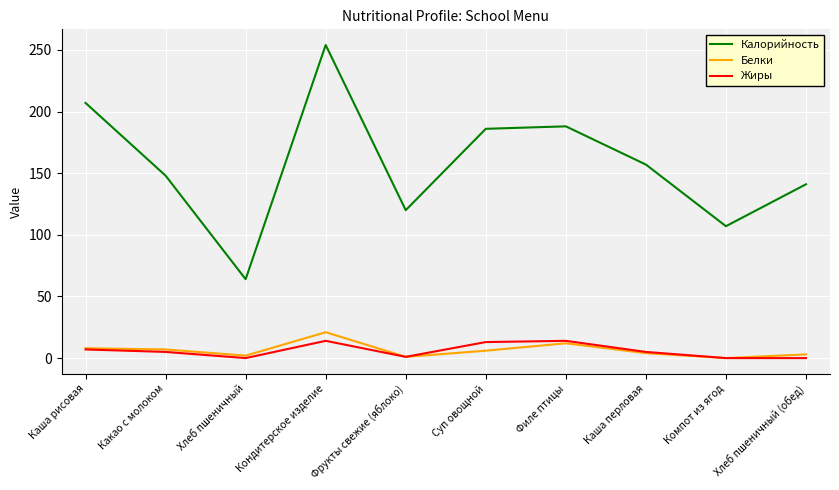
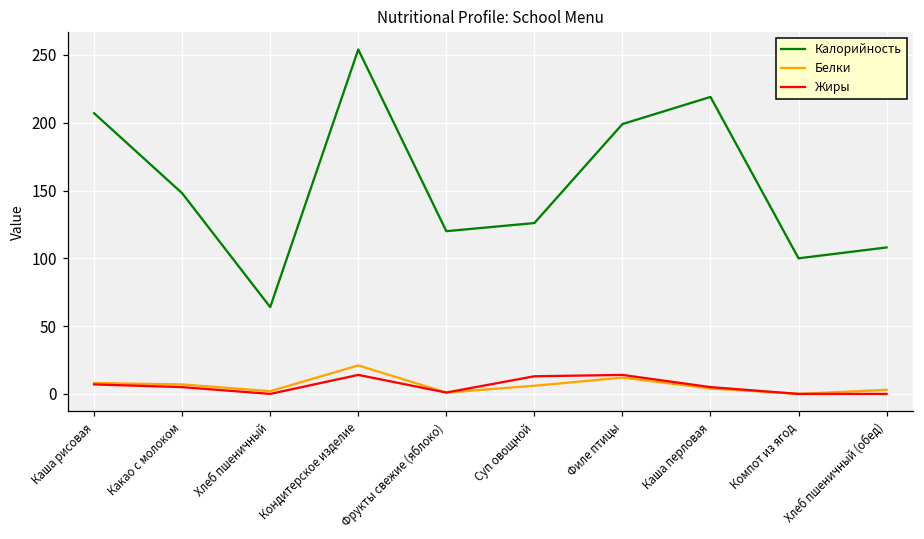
Калорийность, Суп овощной: 186 -> 126
Калорийность, Филе птицы: 188 -> 199
Калорийность, Каша перловая: 157 -> 219
Калорийность, Компот из ягод: 107 -> 100
Калорийность, Хлеб пшеничный (обед): 141 -> 108
